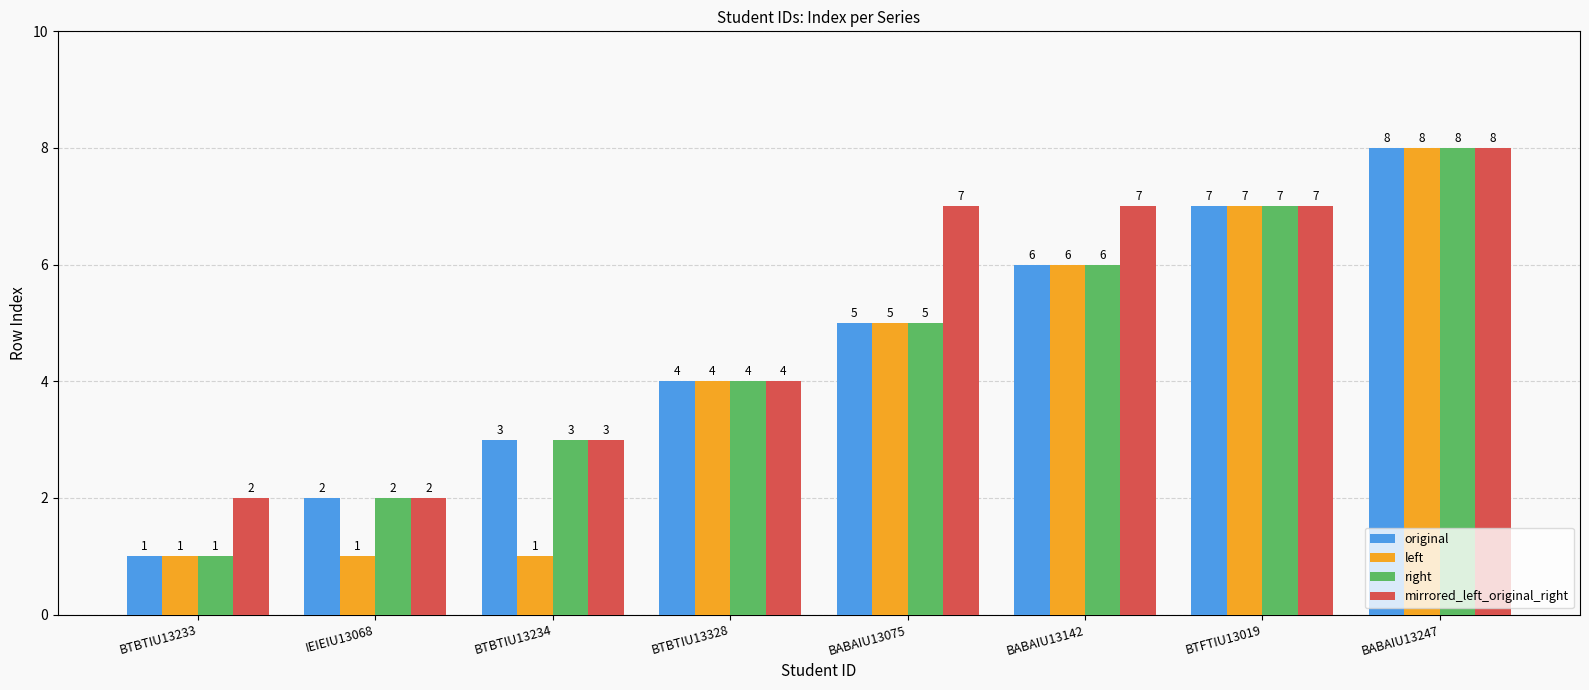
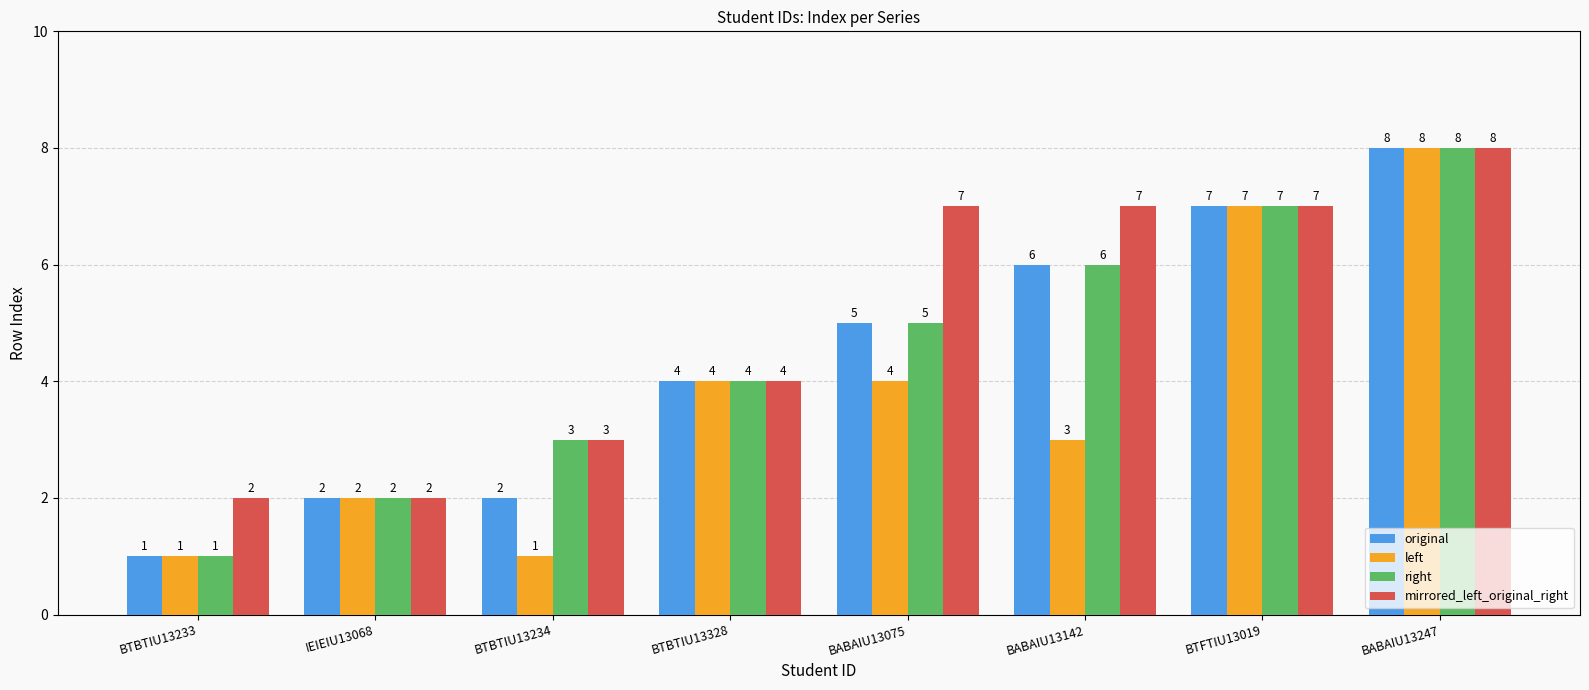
left, IEIEIU13068: 1 -> 2
original, BTBTIU13234: 3 -> 2
left, BABAIU13075: 5 -> 4
left, BABAIU13142: 6 -> 3
